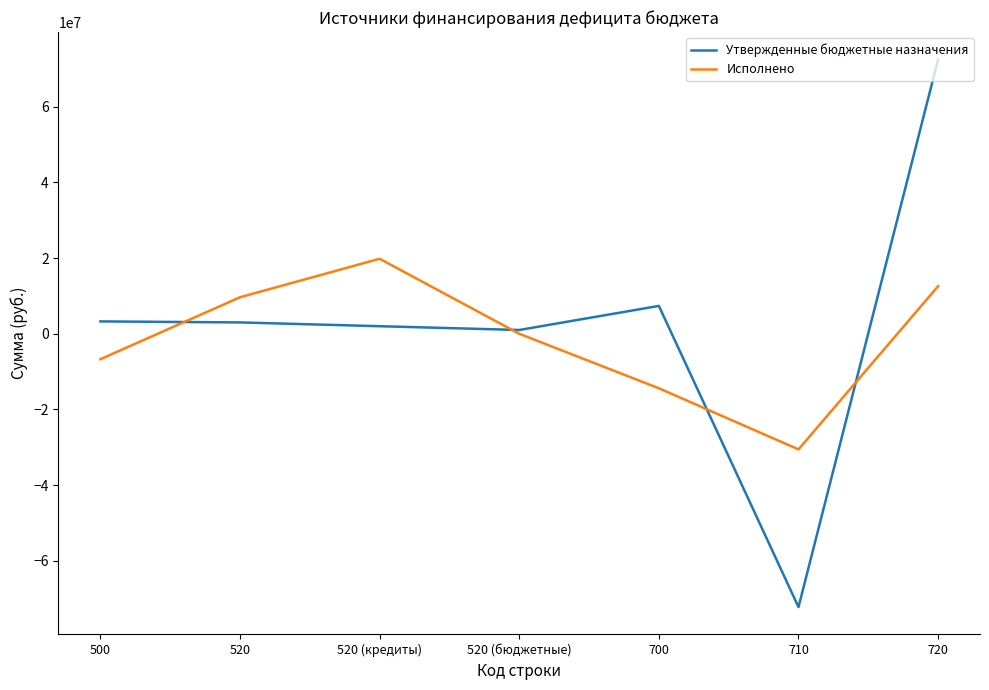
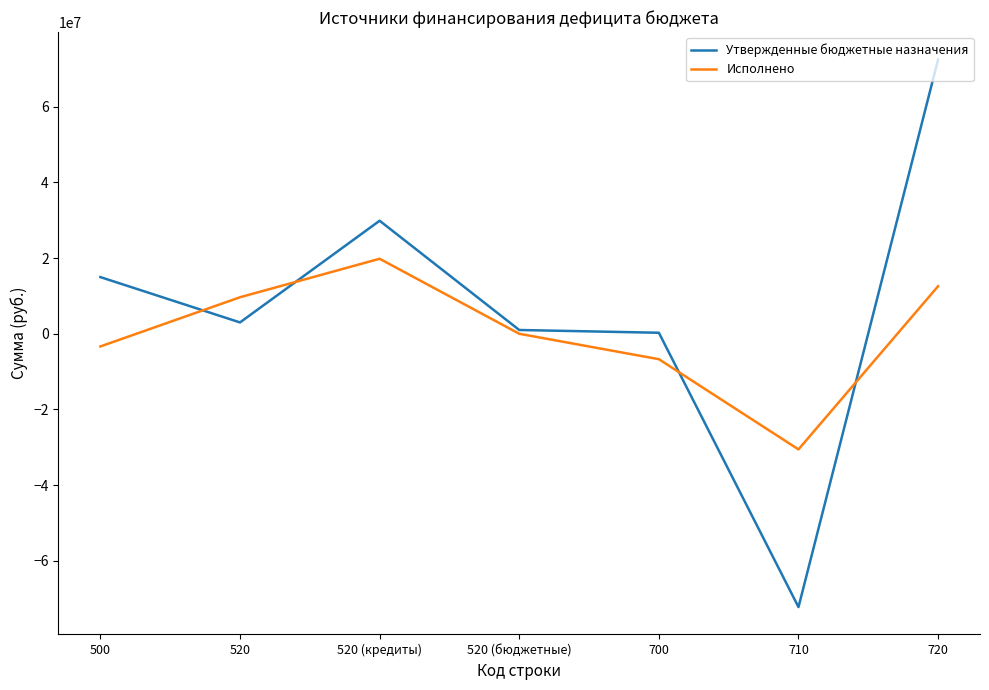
Утвержденные бюджетные назначения, 500: 3000000 -> 15000000
Исполнено, 500: -7000000 -> -3000000
Утвержденные бюджетные назначения, 520 (кредиты): 2000000 -> 30000000
Утвержденные бюджетные назначения, 700: 7000000 -> 0
Исполнено, 700: -14000000 -> -7000000
